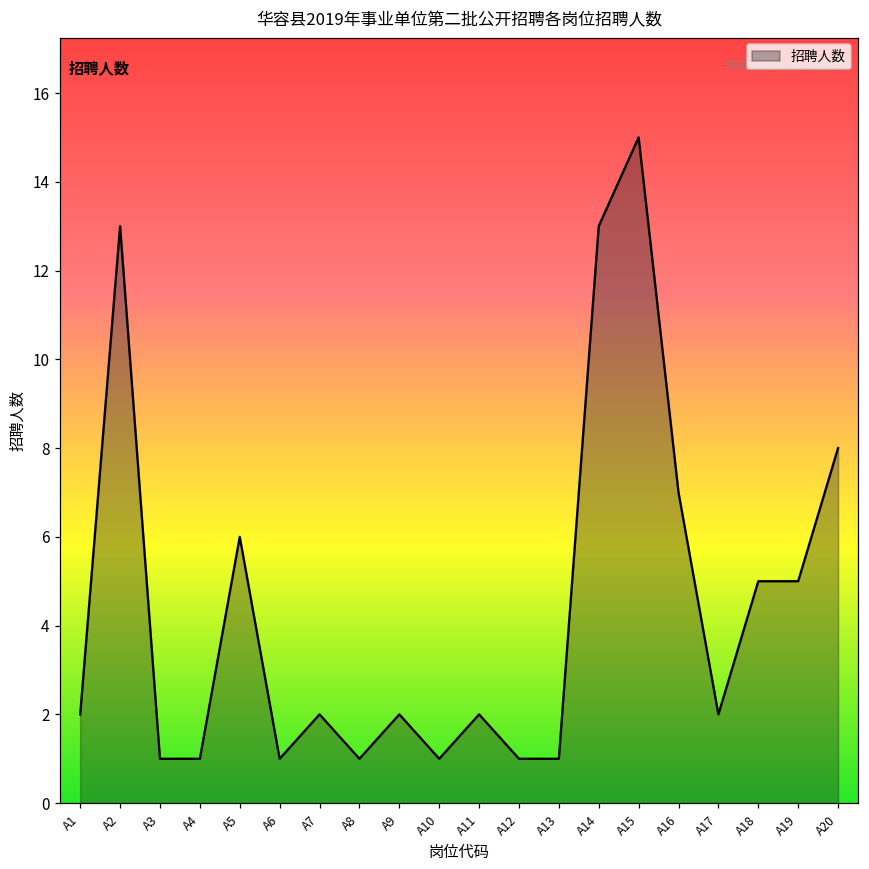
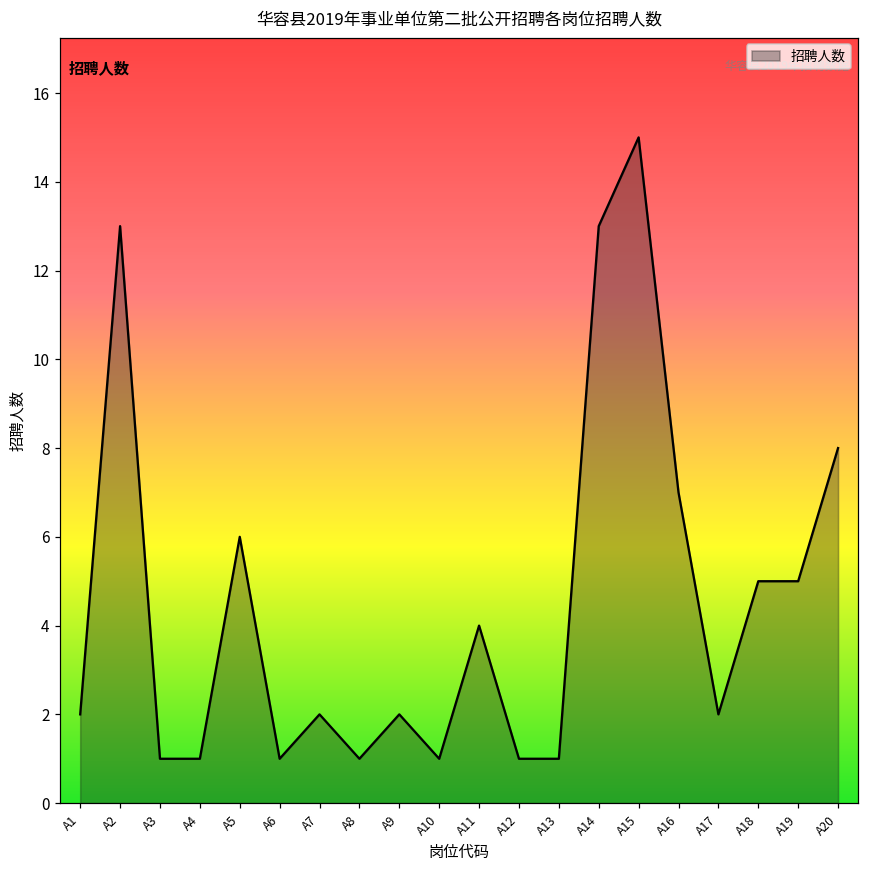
A11: 2 -> 4
